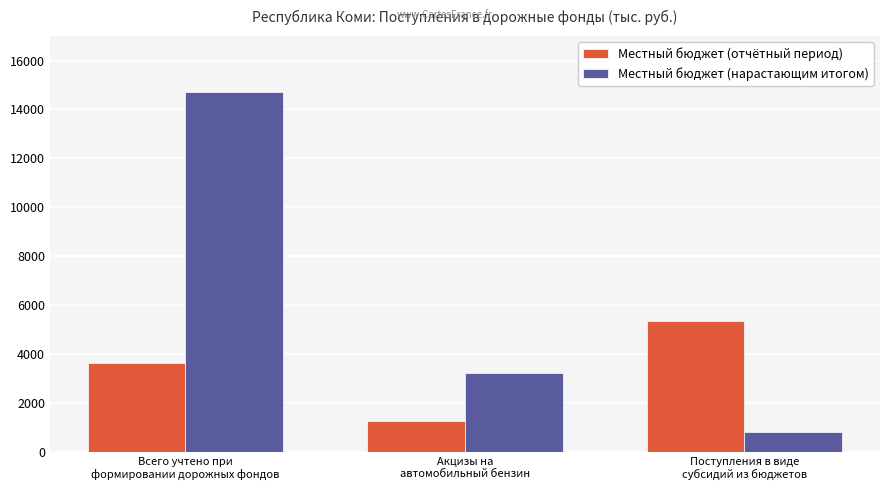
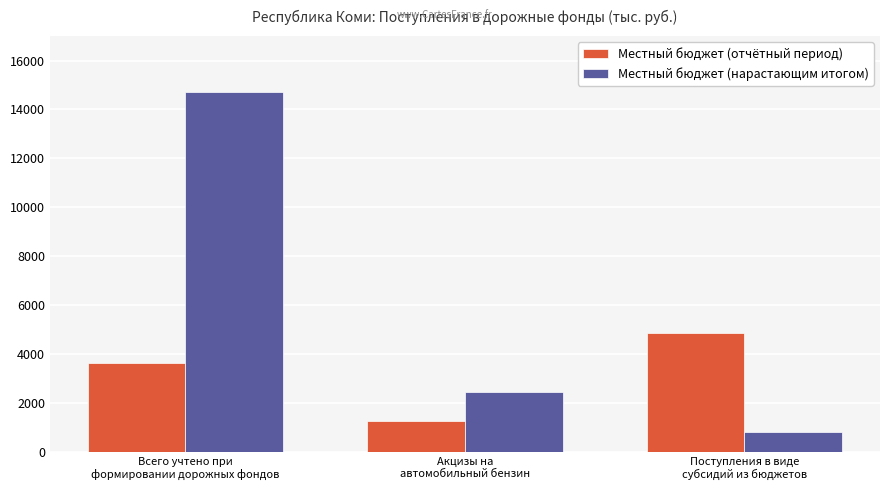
Местный бюджет (нарастающим итогом), Акцизы на автомобильный бензин: 3200 -> 2500
Местный бюджет (отчётный период), Поступления в виде субсидий из бюджетов: 5300 -> 4900
